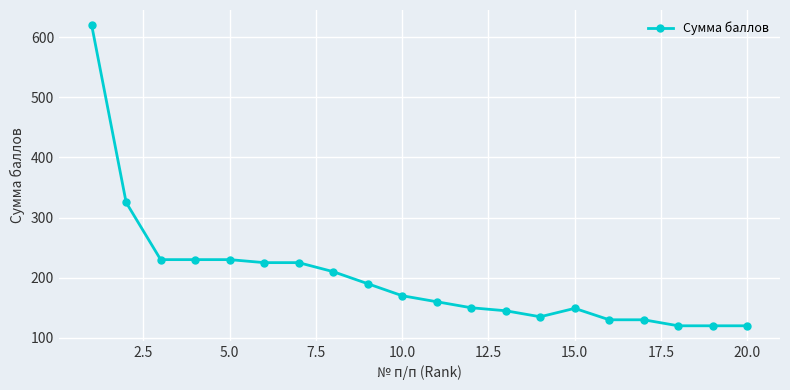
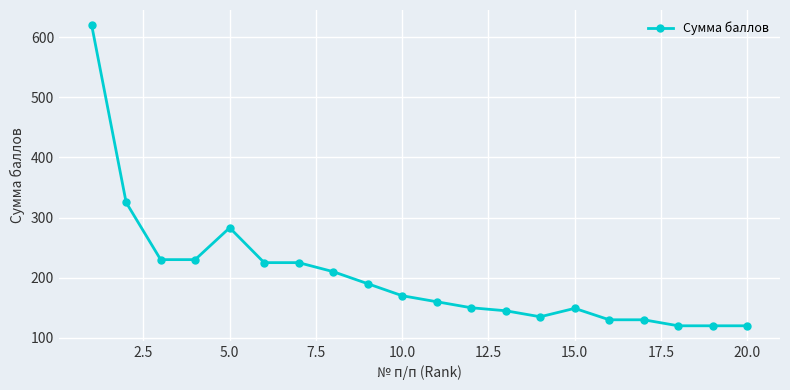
5.0: 230 -> 280
